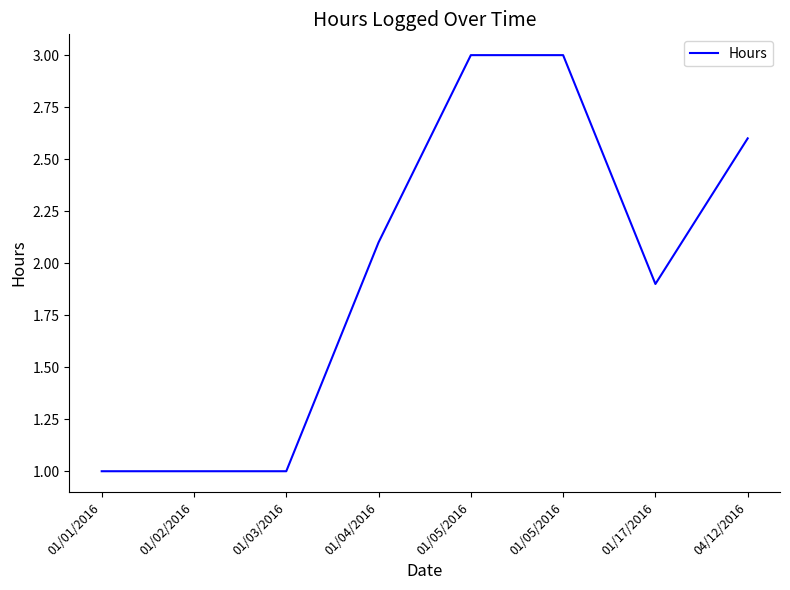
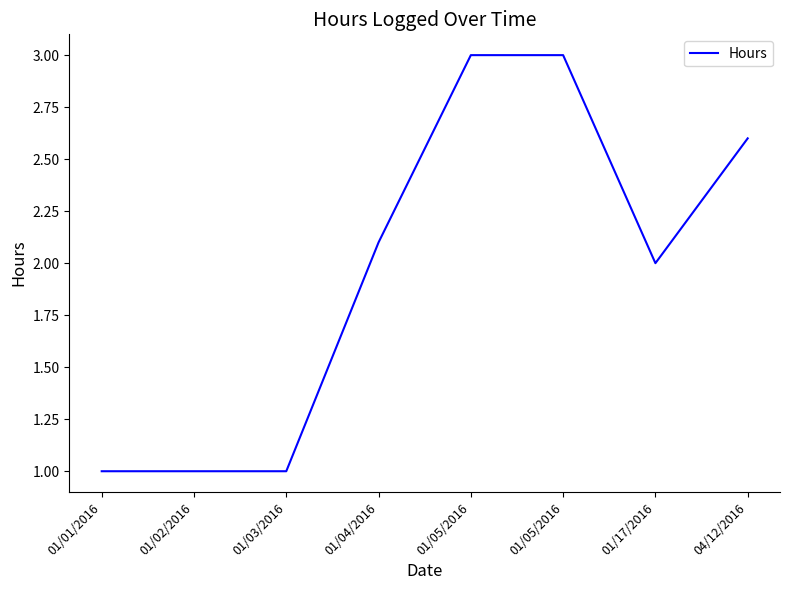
01/17/2016: 1.9 -> 2.0
